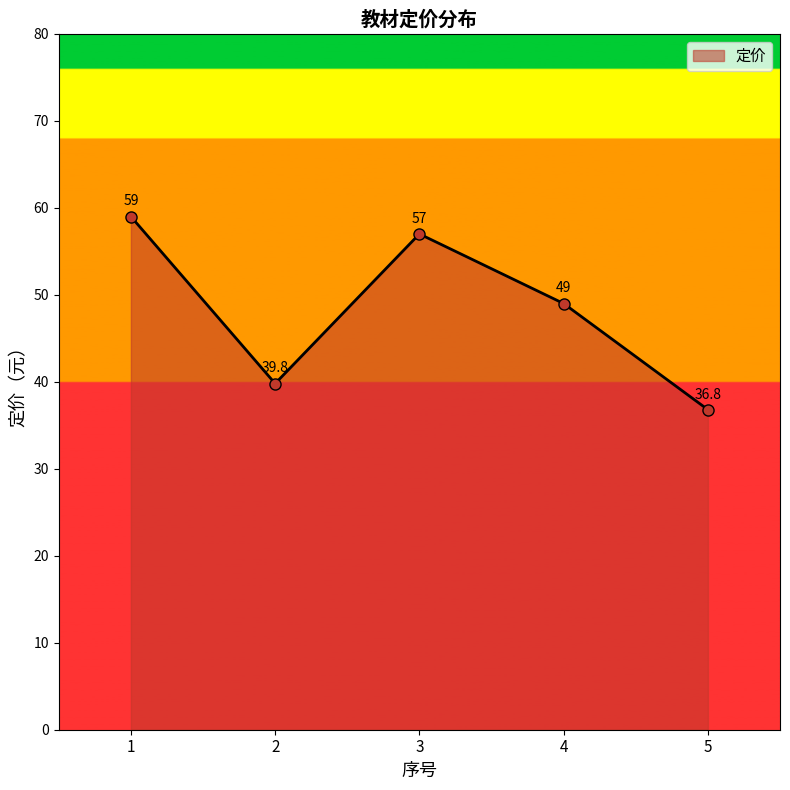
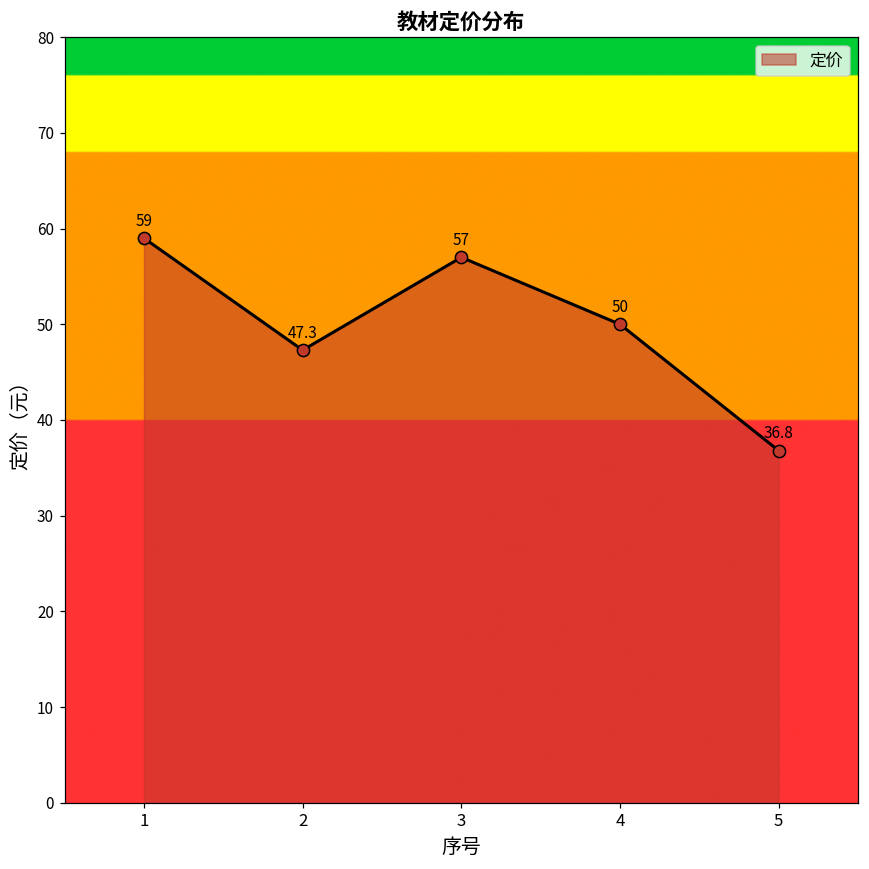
2: 39.8 -> 47.3
4: 49 -> 50
